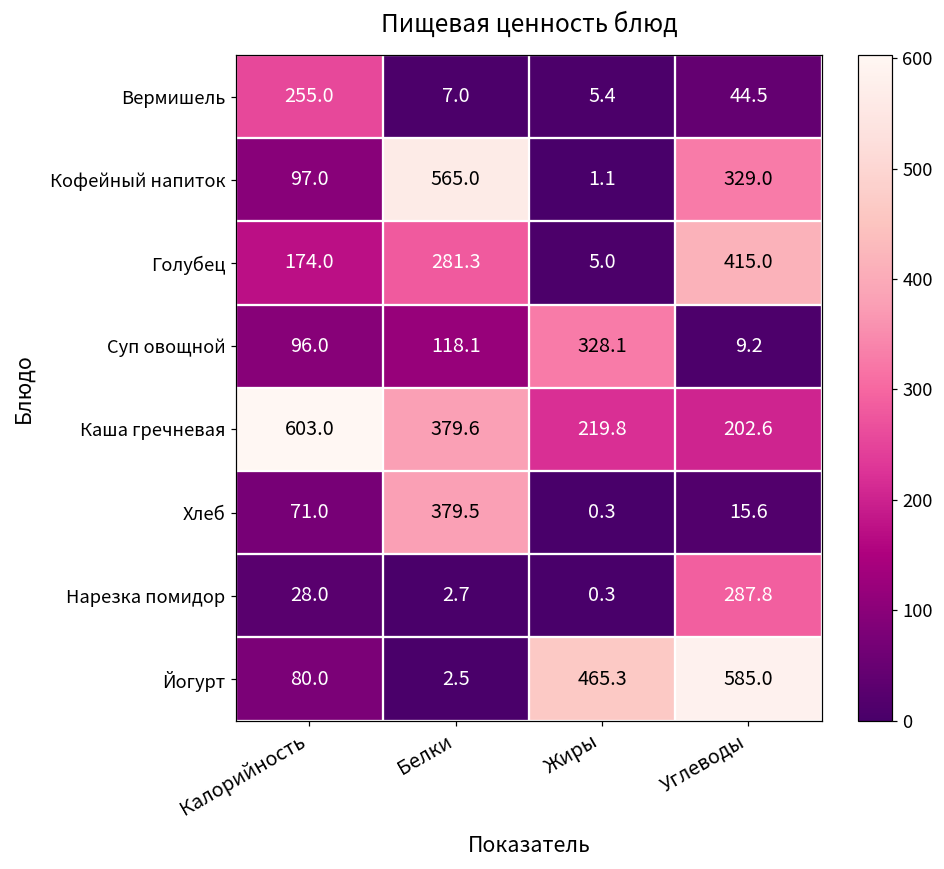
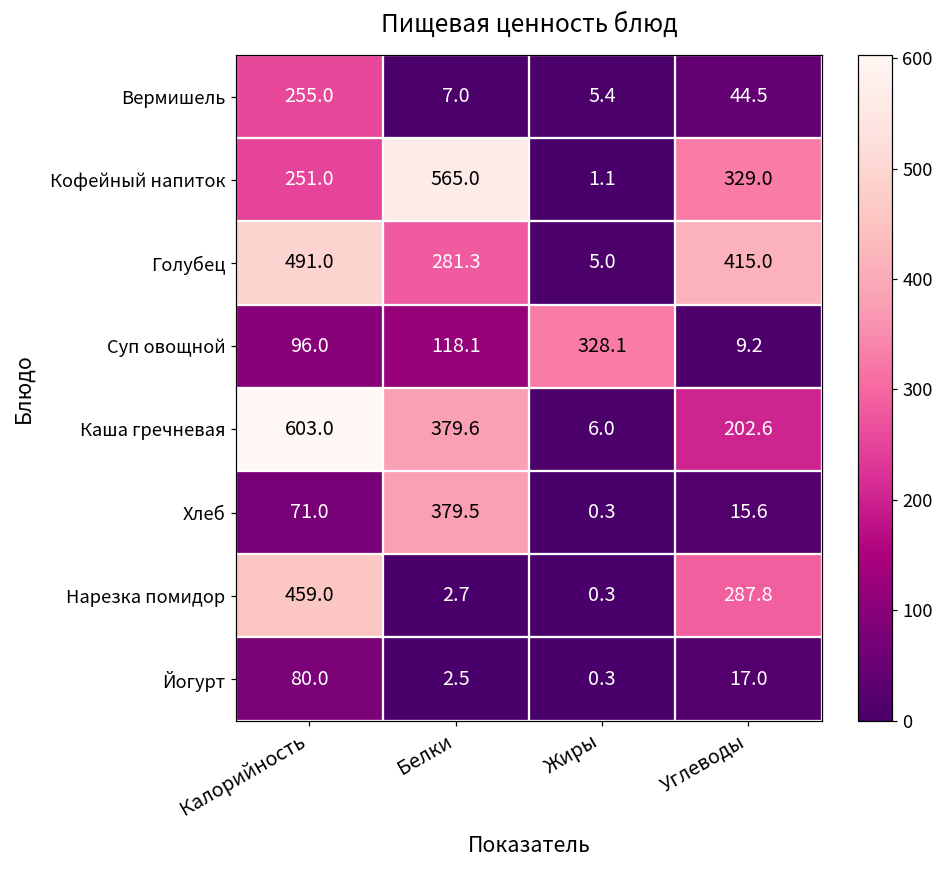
Кофейный напиток, Калорийность: 97.0 -> 251.0
Голубец, Калорийность: 174.0 -> 491.0
Каша гречневая, Жиры: 219.8 -> 6.0
Нарезка помидор, Калорийность: 28.0 -> 459.0
Йогурт, Жиры: 465.3 -> 0.3
Йогурт, Углеводы: 585.0 -> 17.0
